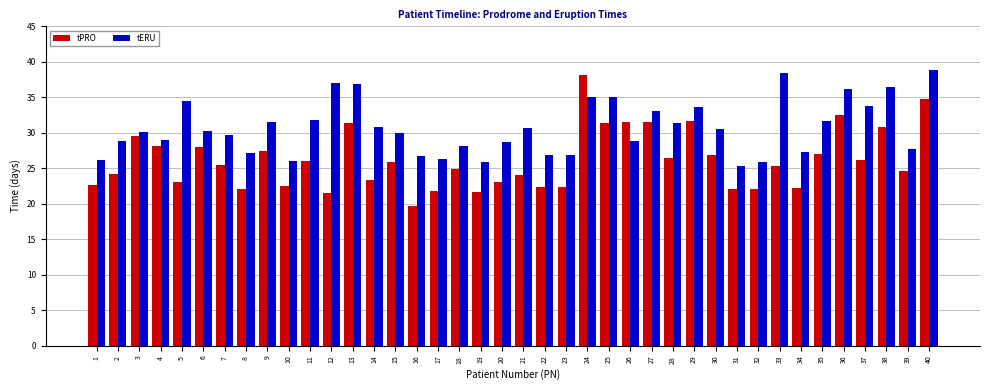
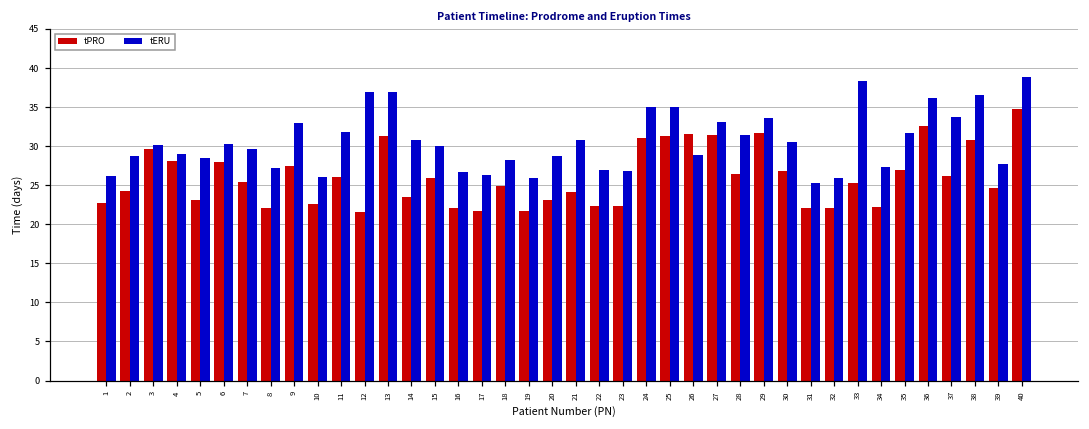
tERU, 5: 34 -> 28
tERU, 9: 31 -> 33
tPRO, 16: 20 -> 22
tPRO, 24: 38 -> 31
